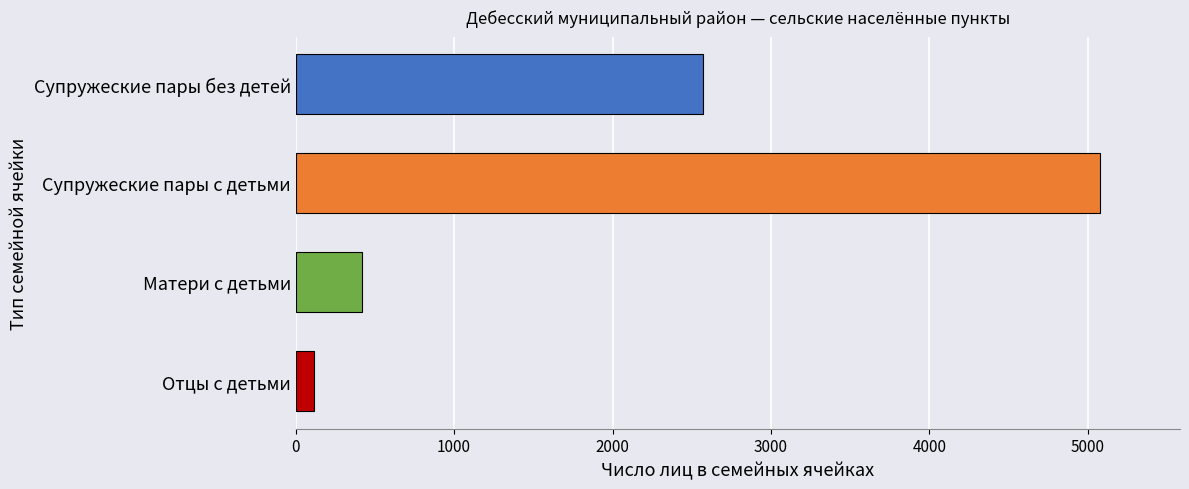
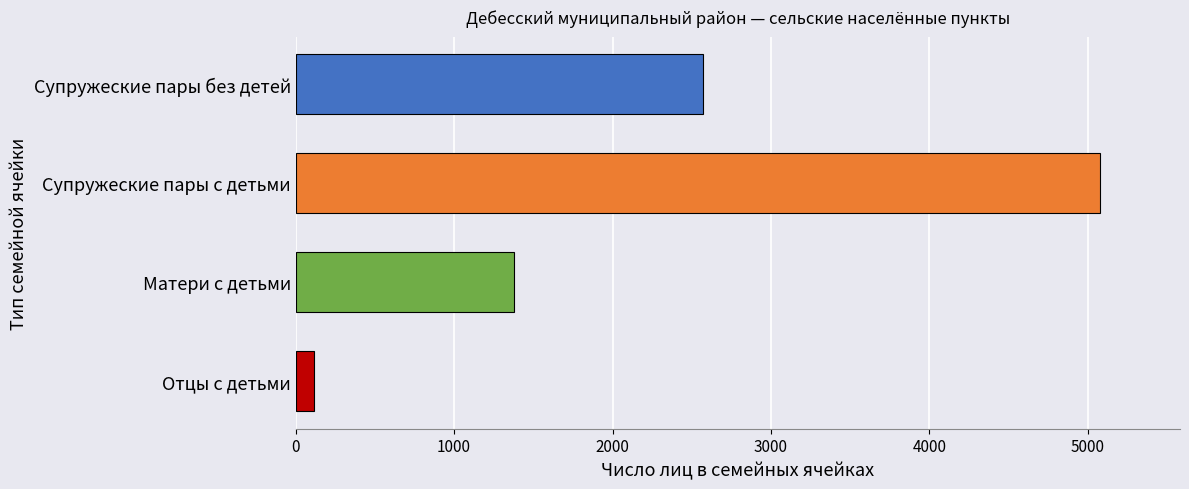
Матери с детьми: 420 -> 1380
